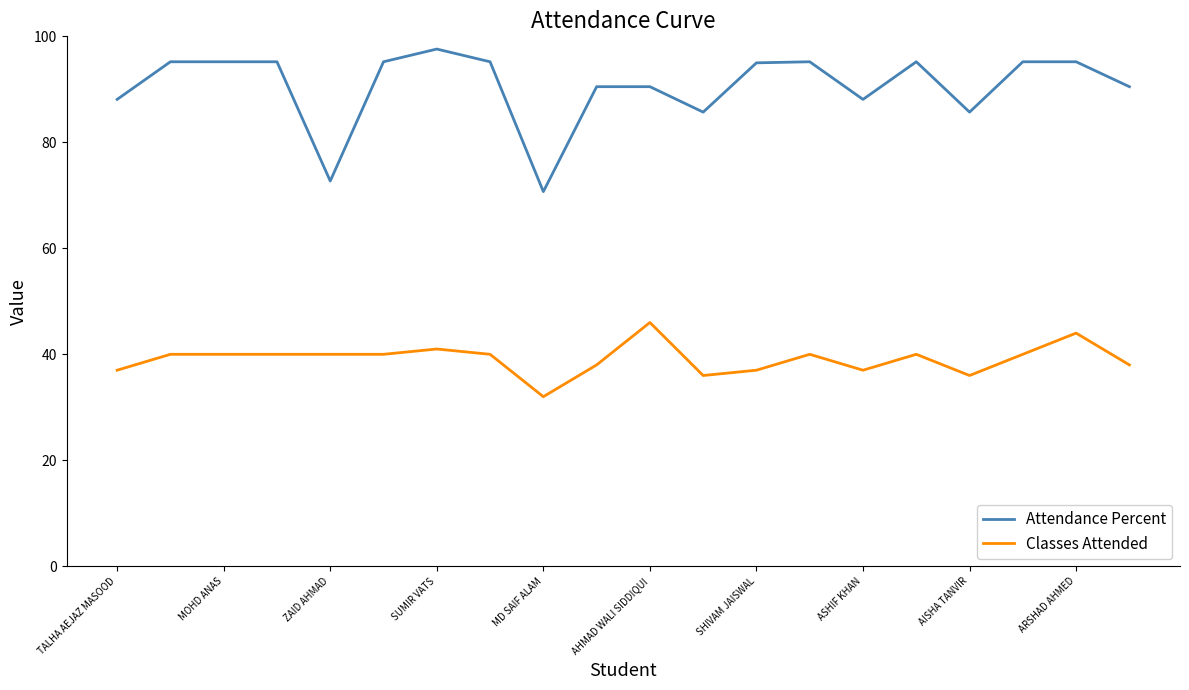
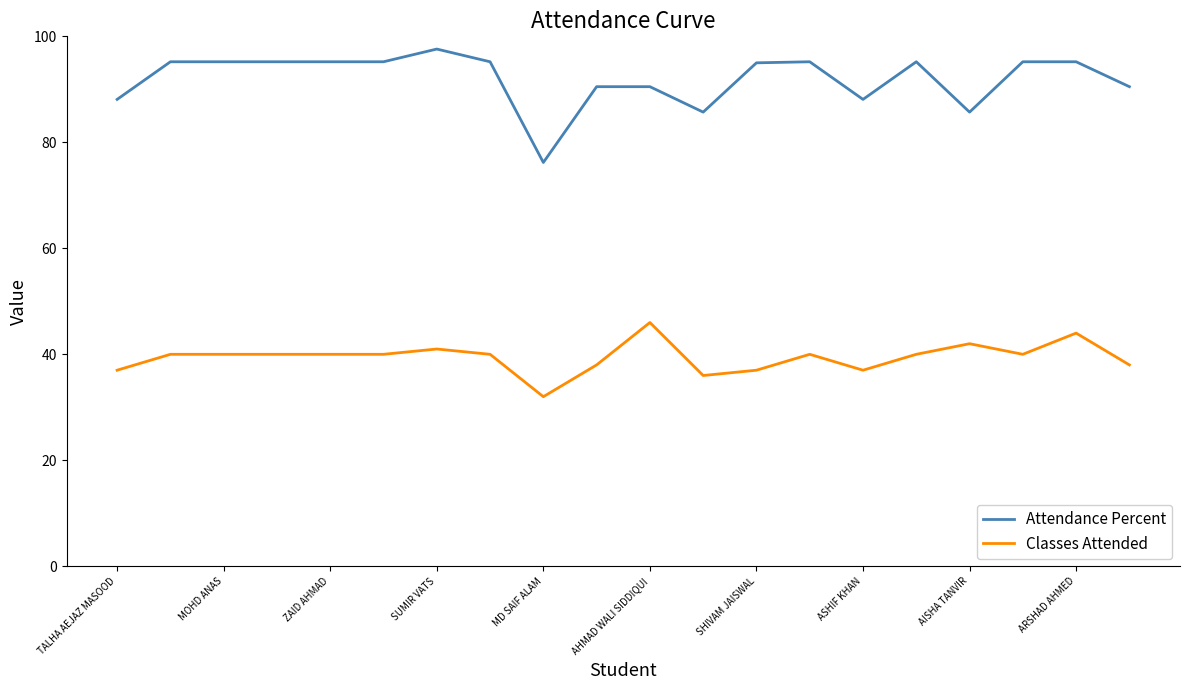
Attendance Percent, ZAID AHMAD: 73 -> 95
Attendance Percent, MD SAIF ALAM: 71 -> 76
Classes Attended, AISHA TANVIR: 36 -> 42
